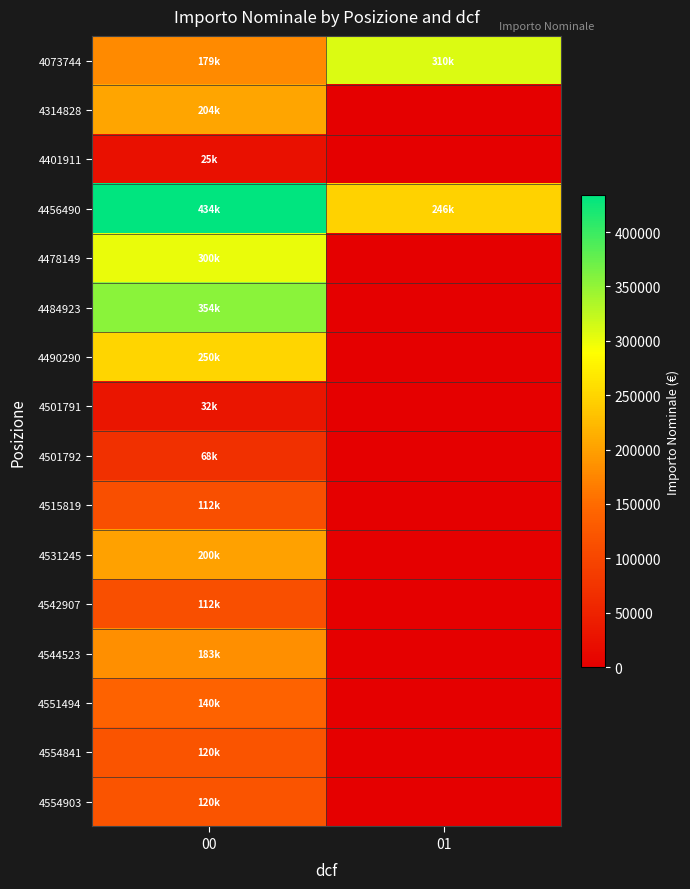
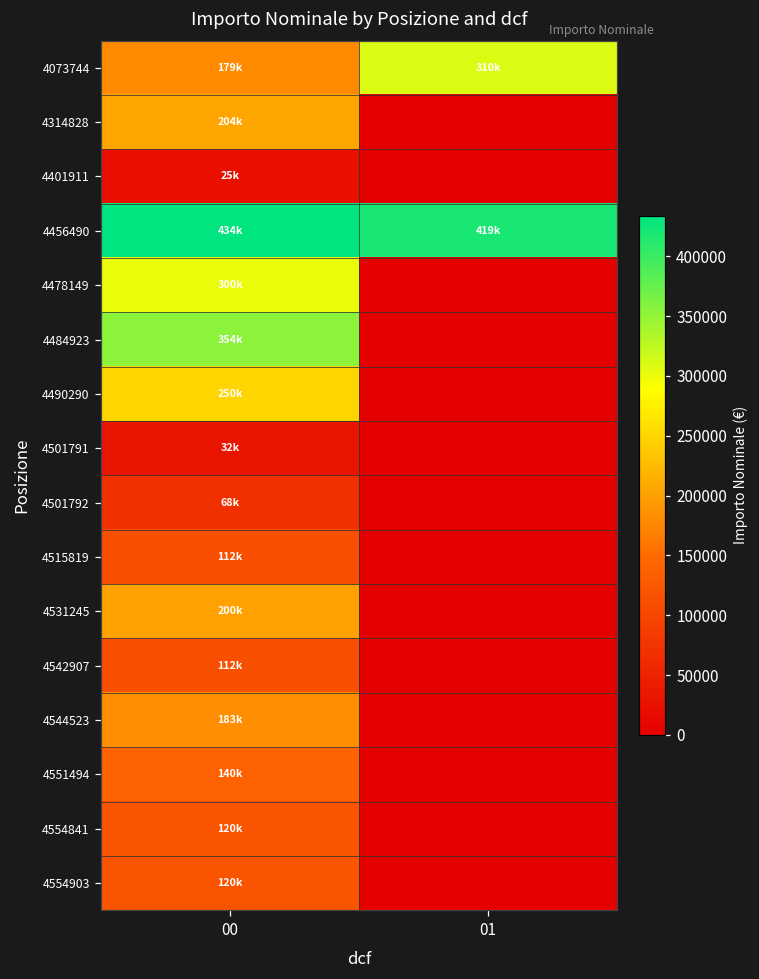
4456490, 01: 246k -> 419k
